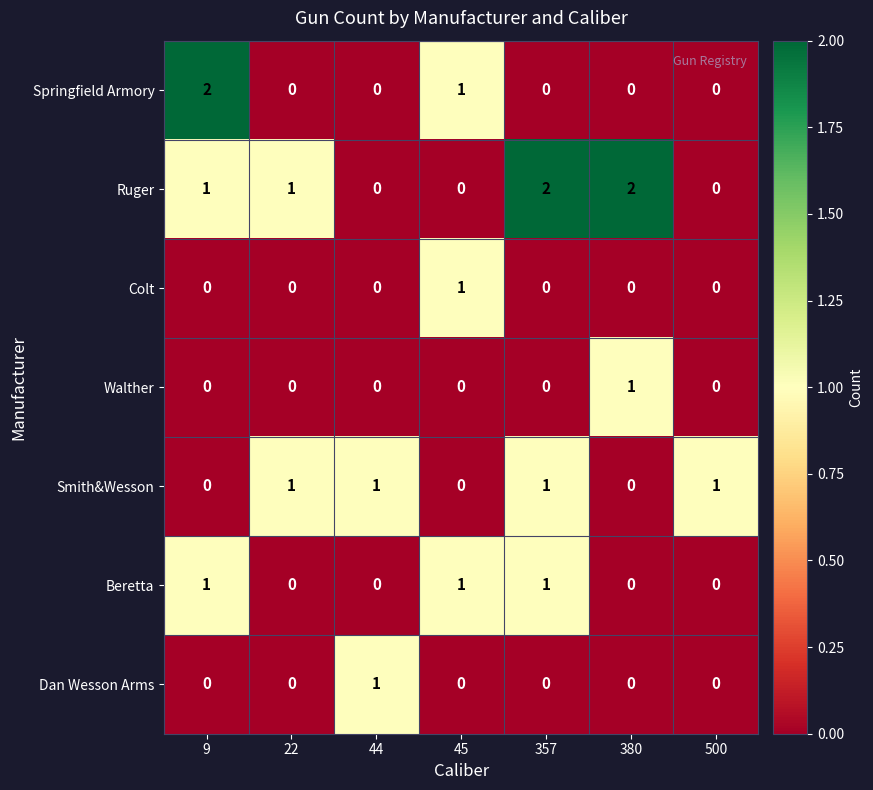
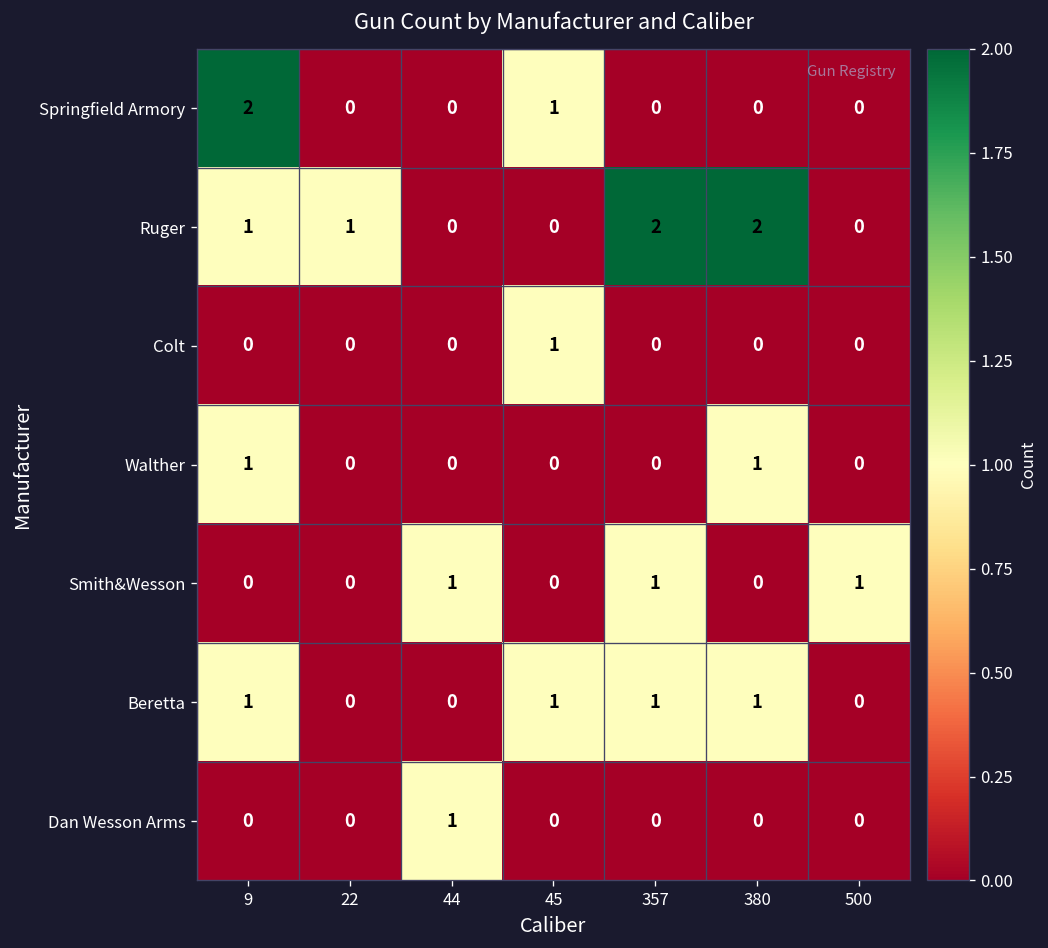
Walther, 9: 0 -> 1
Smith&Wesson, 22: 1 -> 0
Beretta, 380: 0 -> 1
